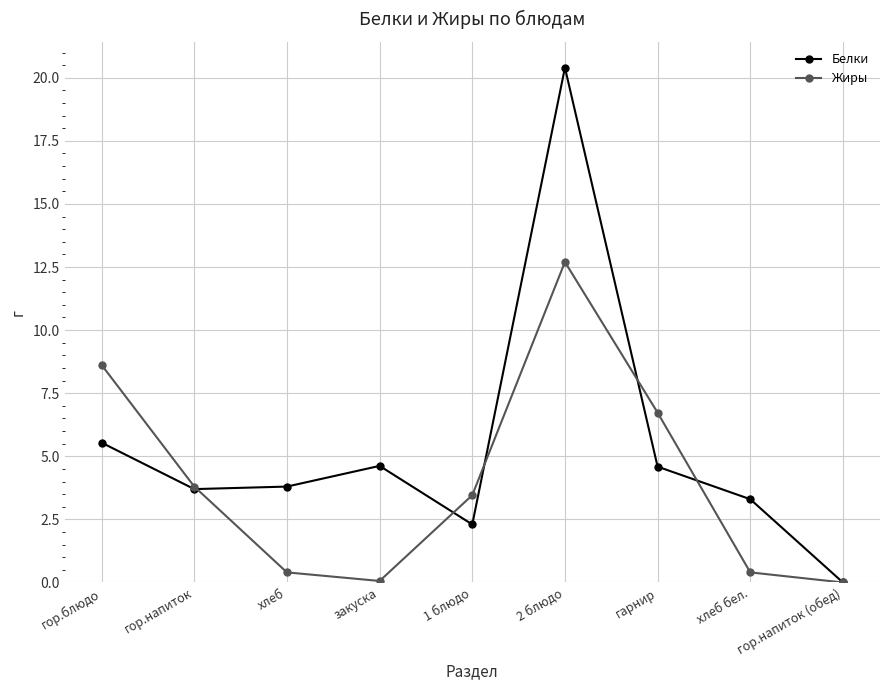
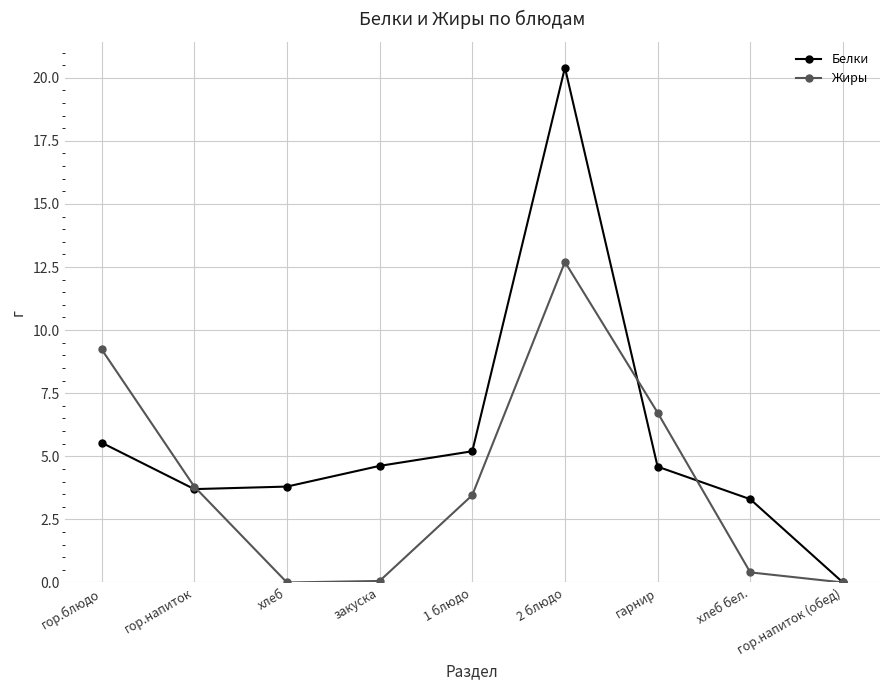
Жиры, гор.блюдо: 8.6 -> 9.2
Жиры, хлеб: 0.4 -> 0.0
Белки, 1 блюдо: 2.3 -> 5.2
